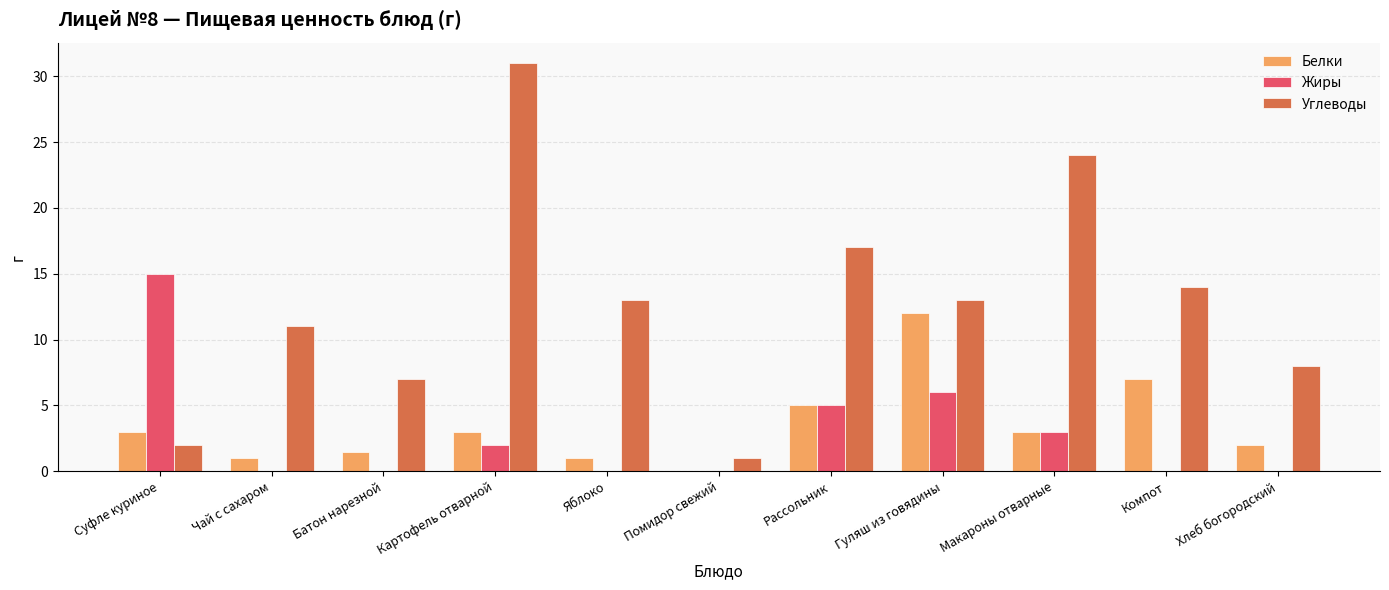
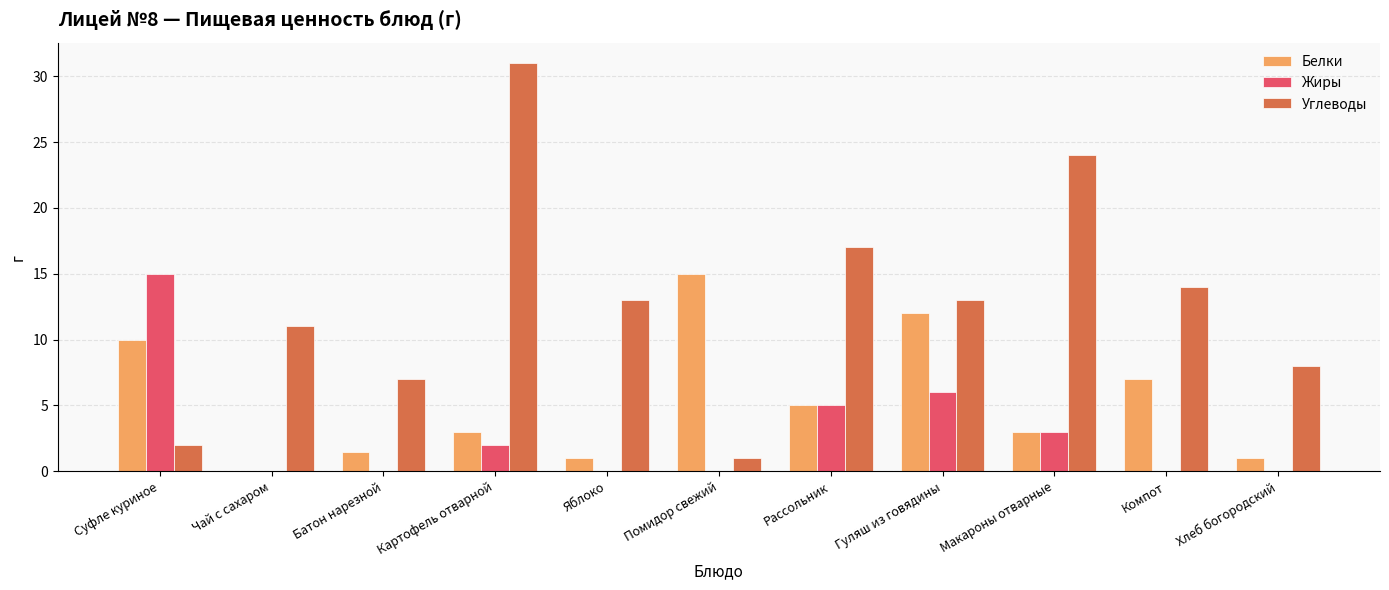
Белки, Суфле куриное: 3 -> 10
Белки, Чай с сахаром: 1 -> 0
Белки, Помидор свежий: 0 -> 15
Белки, Хлеб богородский: 2 -> 1
